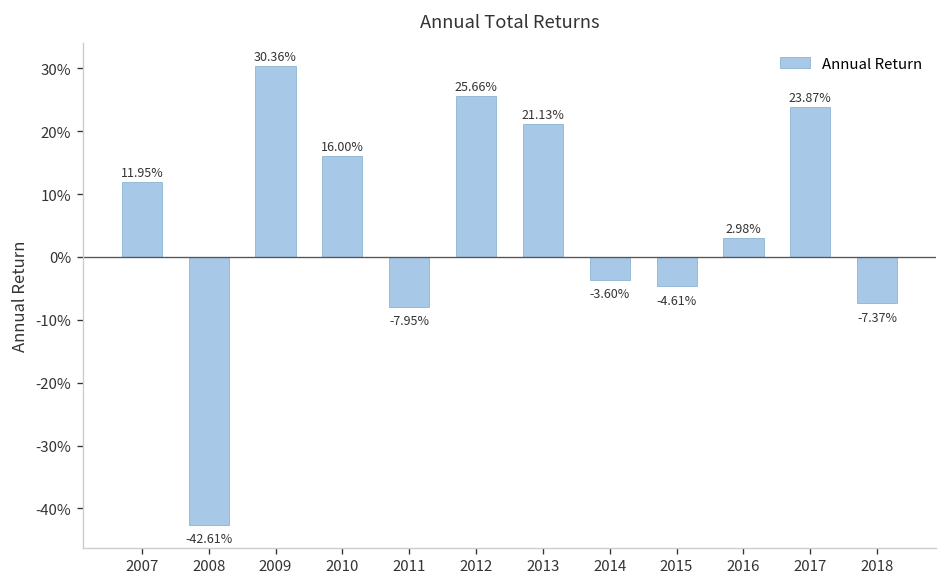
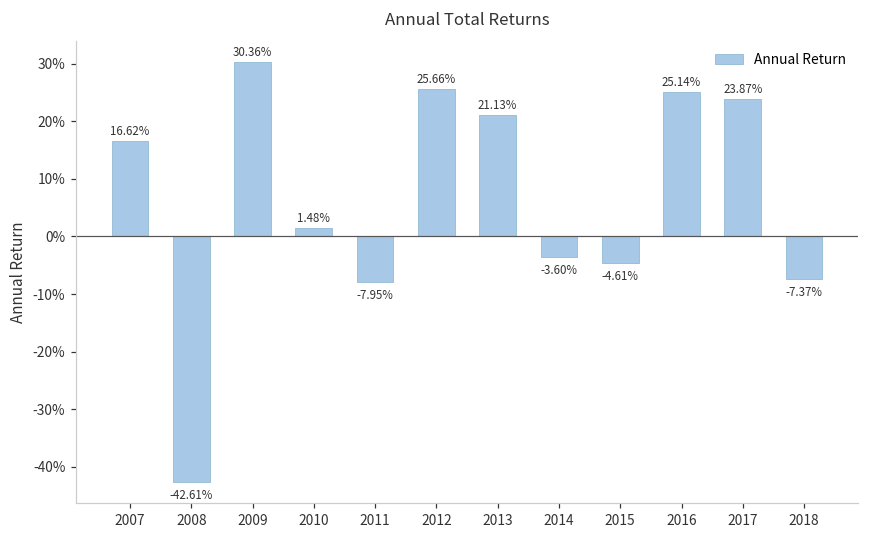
2007: 11.95% -> 16.62%
2010: 16.00% -> 1.48%
2016: 2.98% -> 25.14%
